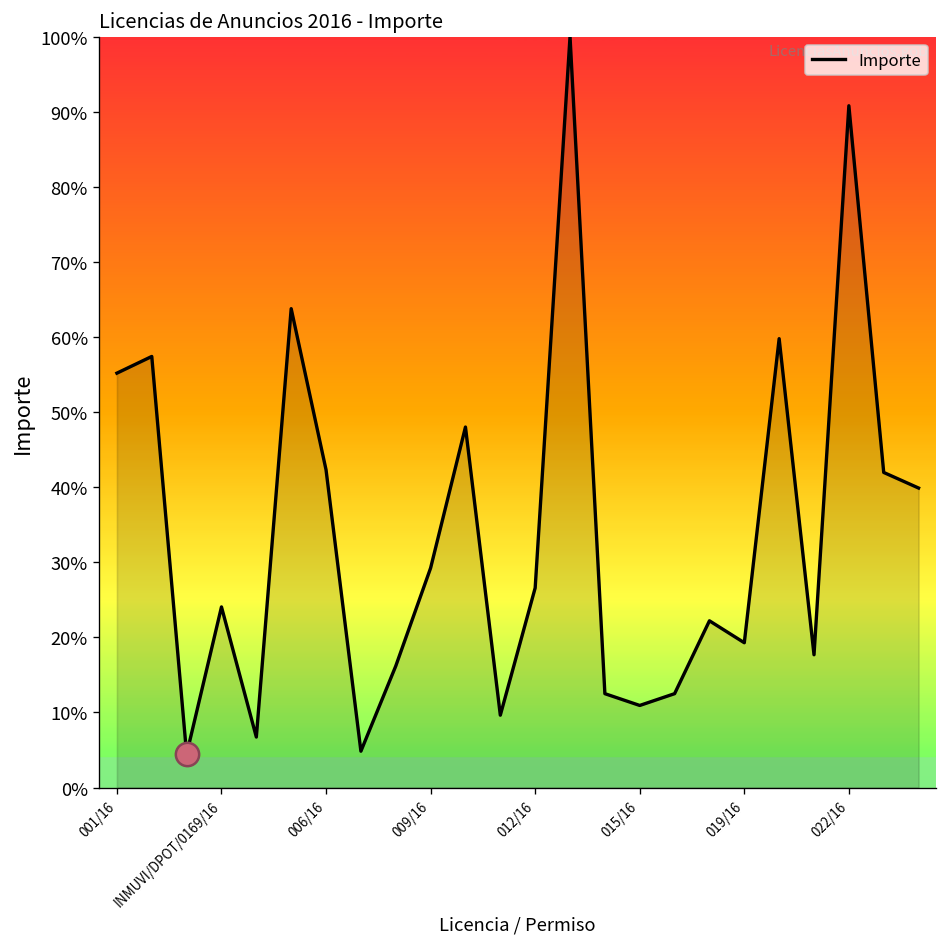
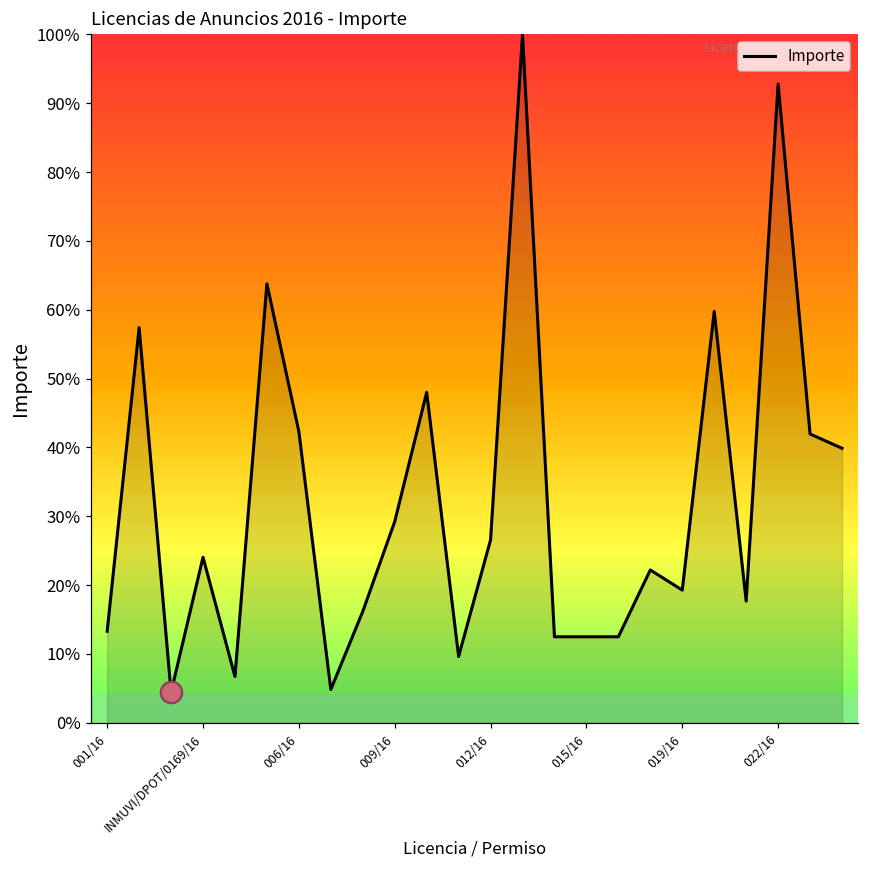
Importe, 001/16: 55% -> 13%
Importe, 015/16: 11% -> 13%
Importe, 022/16: 91% -> 93%
